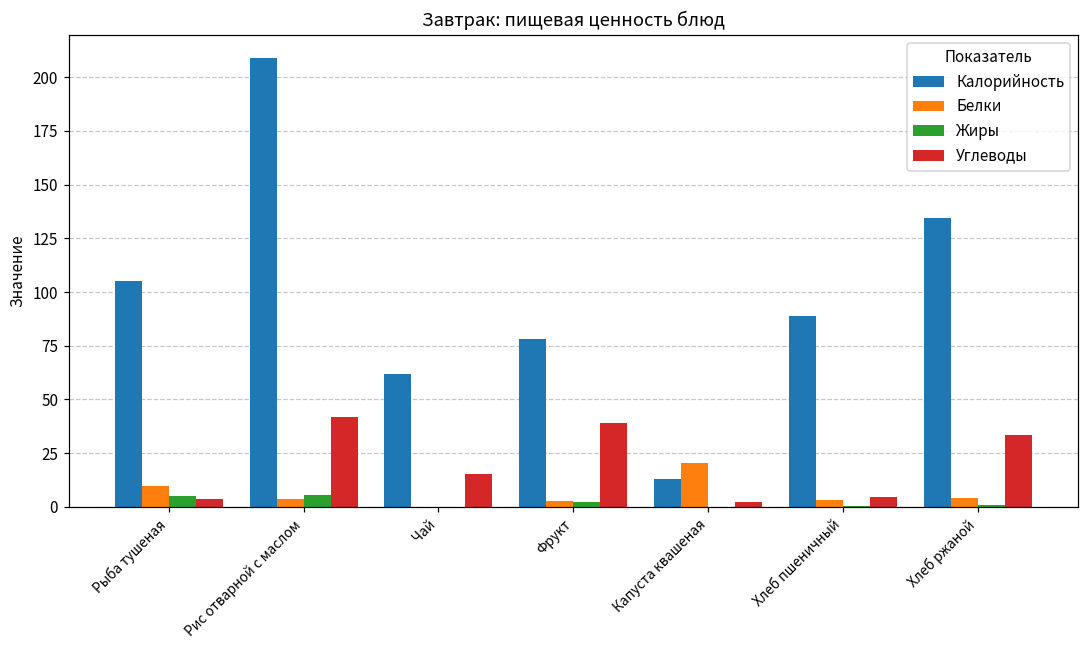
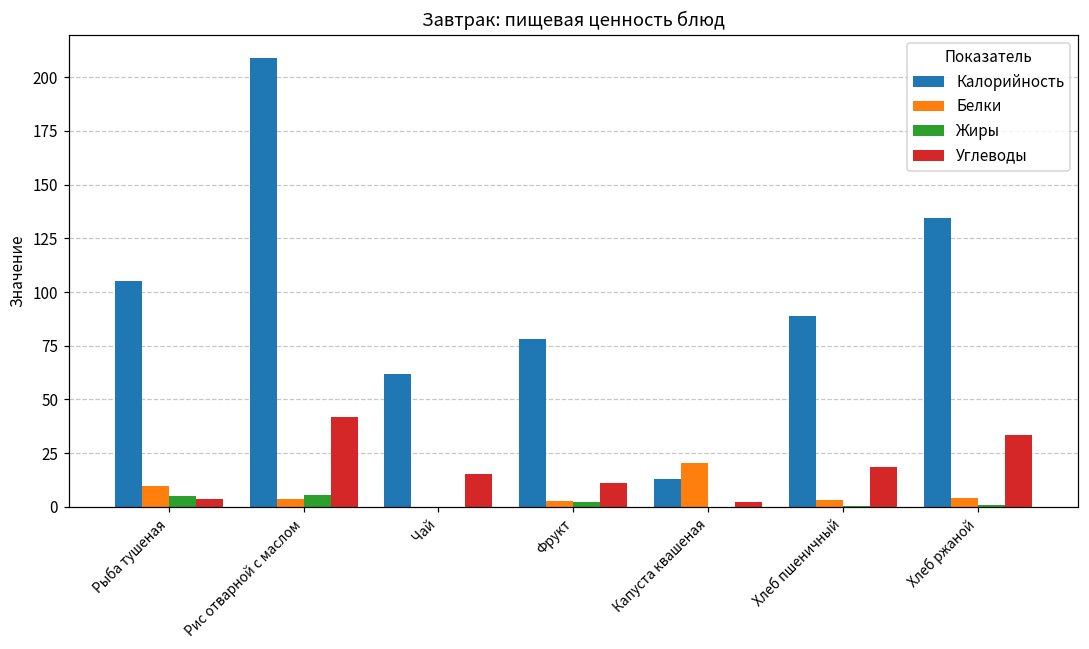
Углеводы, Фрукт: 39 -> 11
Углеводы, Хлеб пшеничный: 5 -> 18
